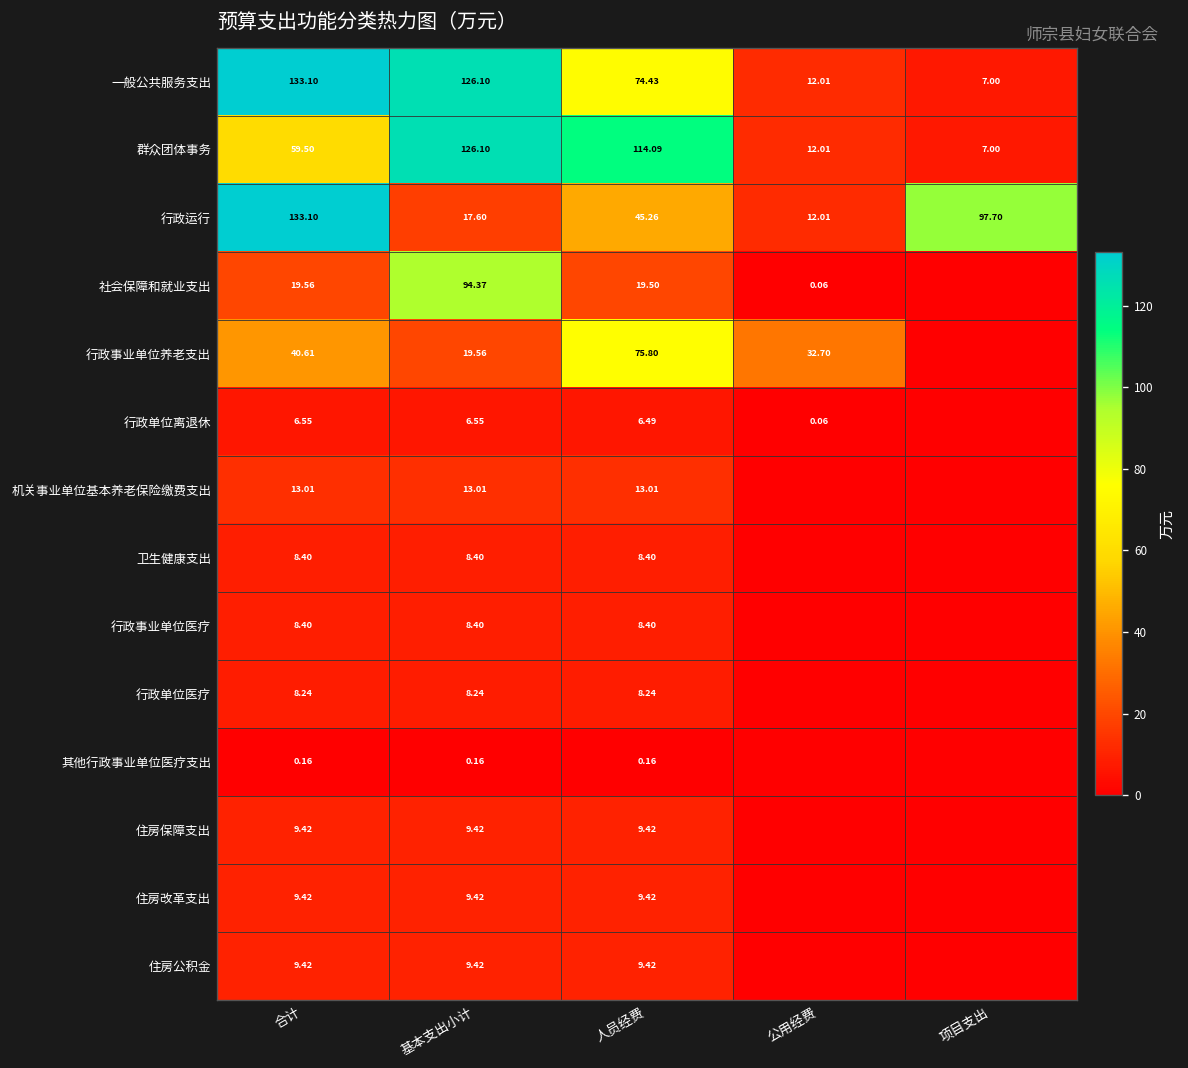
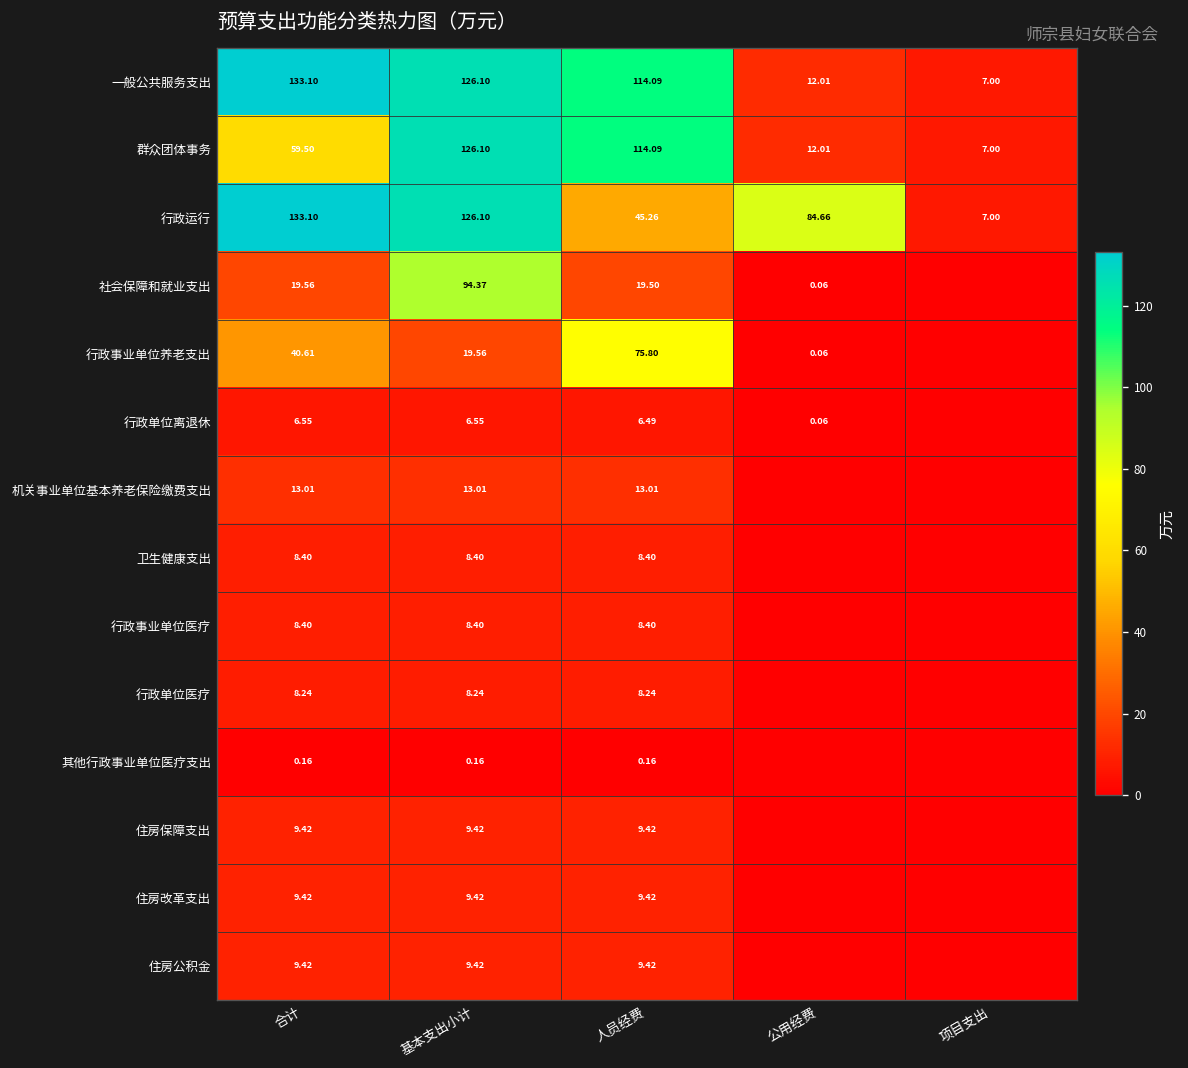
一般公共服务支出, 人员经费: 74.43 -> 114.09
行政运行, 基本支出小计: 17.60 -> 126.10
行政运行, 公用经费: 12.01 -> 84.66
行政运行, 项目支出: 97.70 -> 7.00
行政事业单位养老支出, 公用经费: 32.70 -> 0.06
